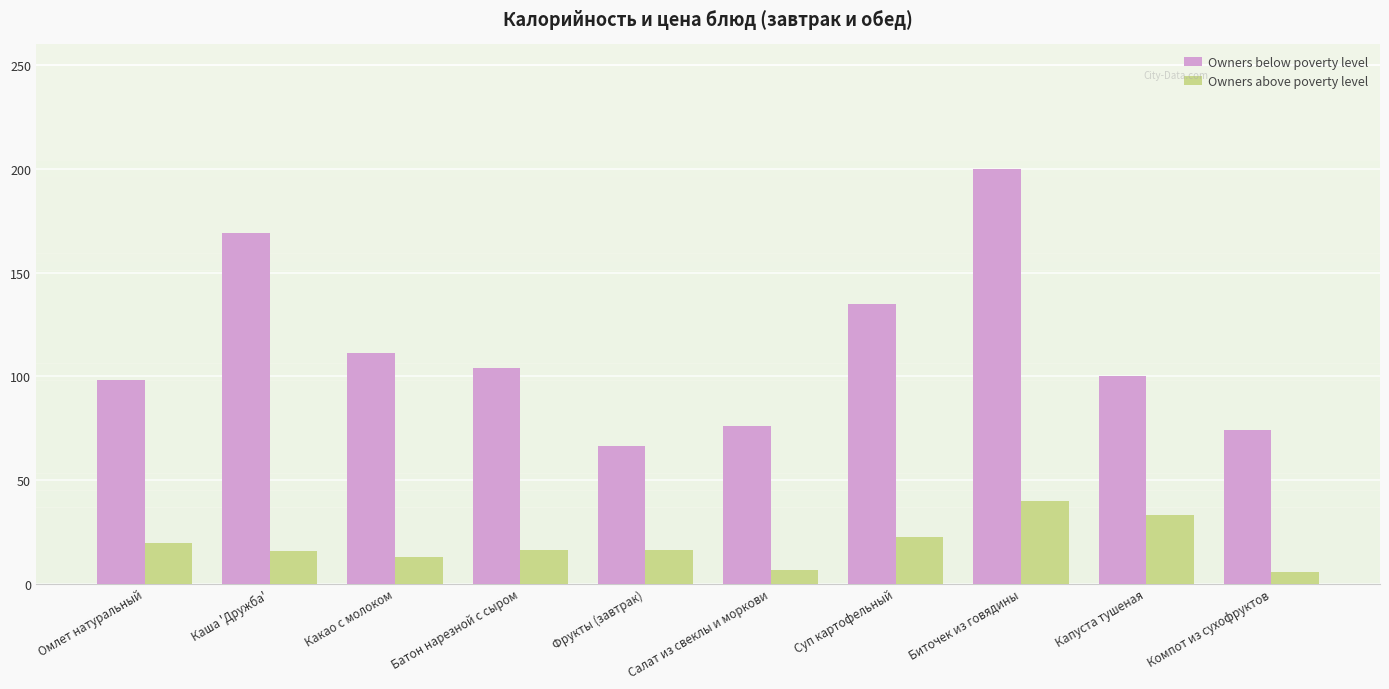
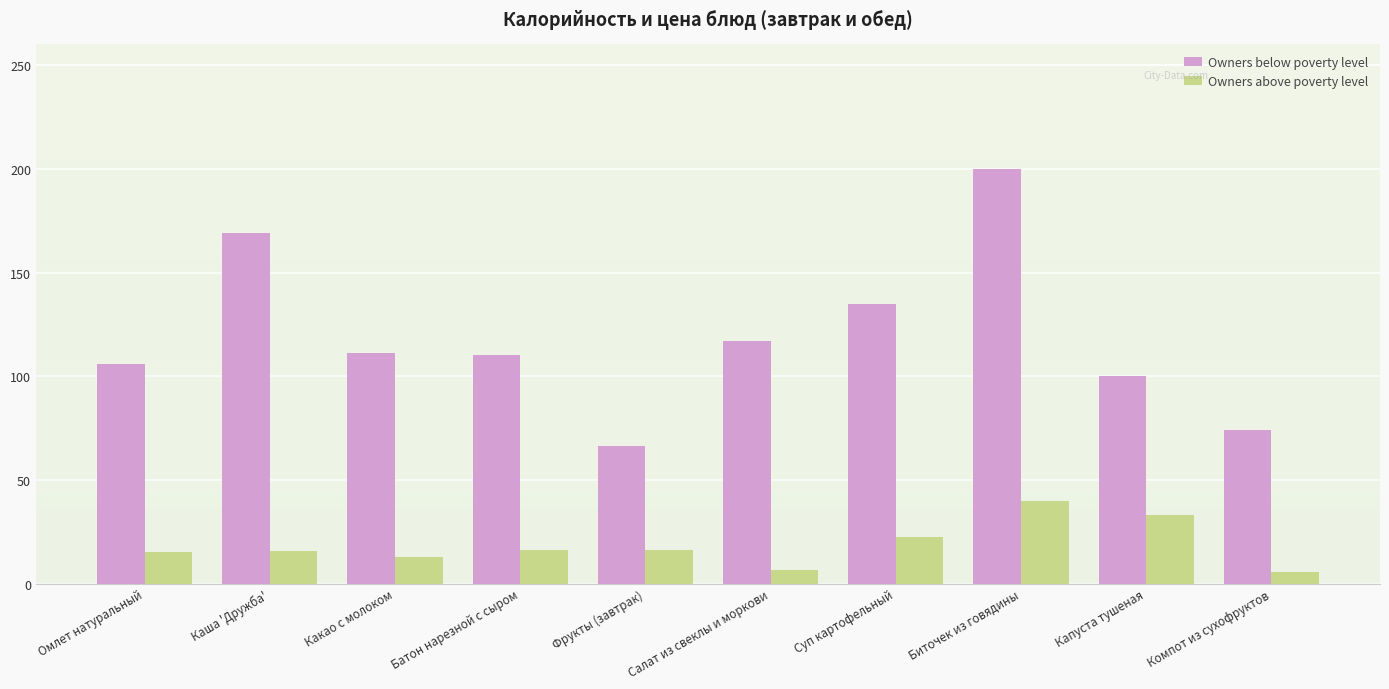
Owners below poverty level, Омлет натуральный: 98 -> 106
Owners above poverty level, Омлет натуральный: 20 -> 15
Owners below poverty level, Батон нарезной с сыром: 104 -> 110
Owners below poverty level, Салат из свеклы и моркови: 76 -> 117
